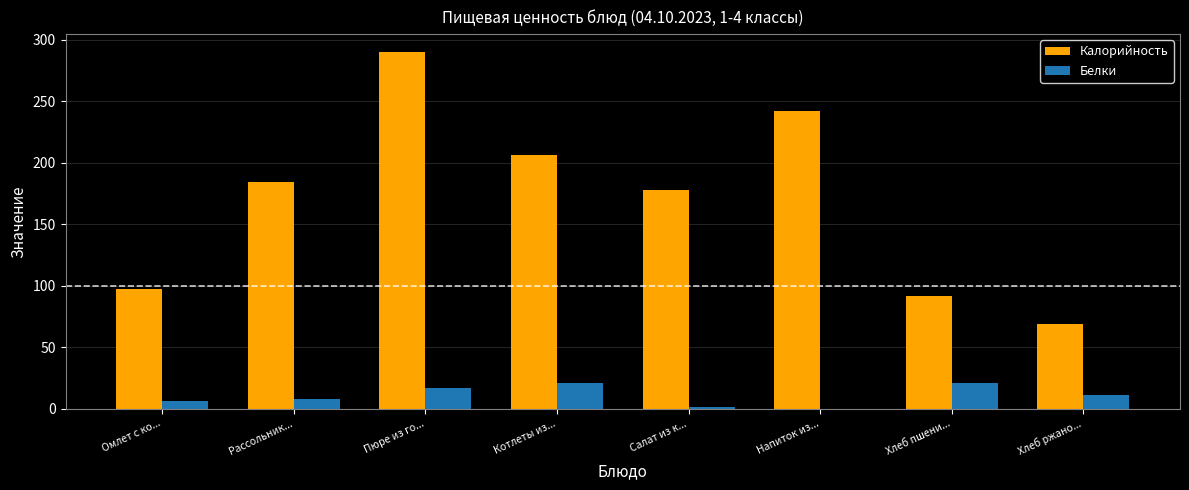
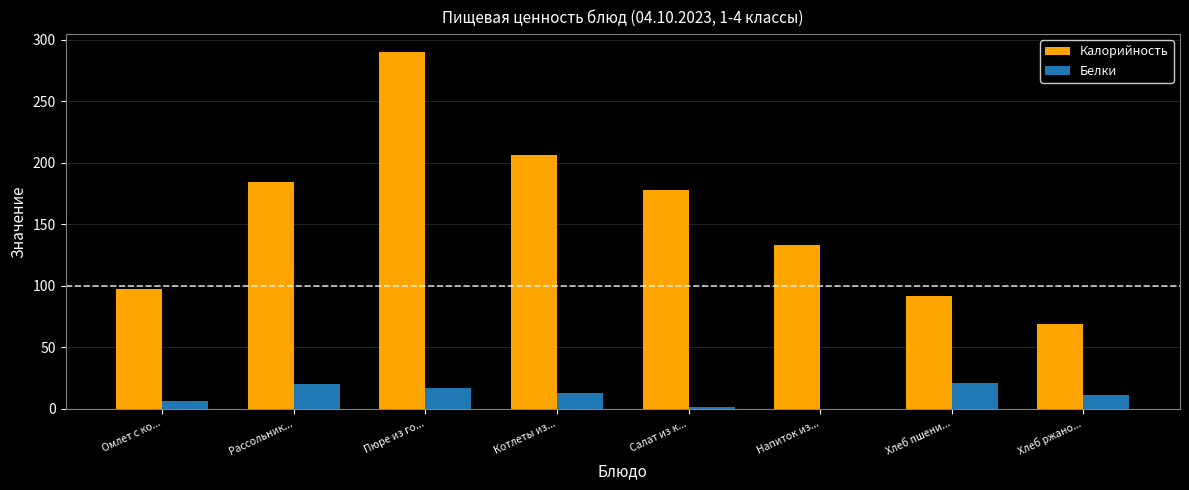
Белки, Рассольник...: 8 -> 20
Белки, Котлеты из...: 21 -> 13
Калорийность, Напиток из...: 242 -> 133
